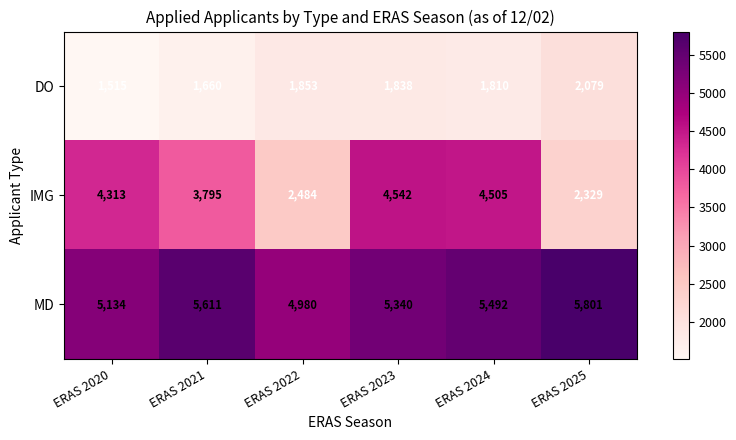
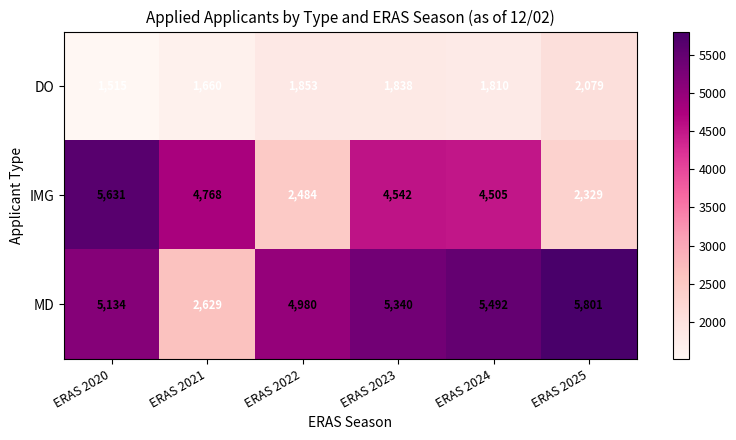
IMG, ERAS 2020: 4,313 -> 5,631
IMG, ERAS 2021: 3,795 -> 4,768
MD, ERAS 2021: 5,611 -> 2,629
